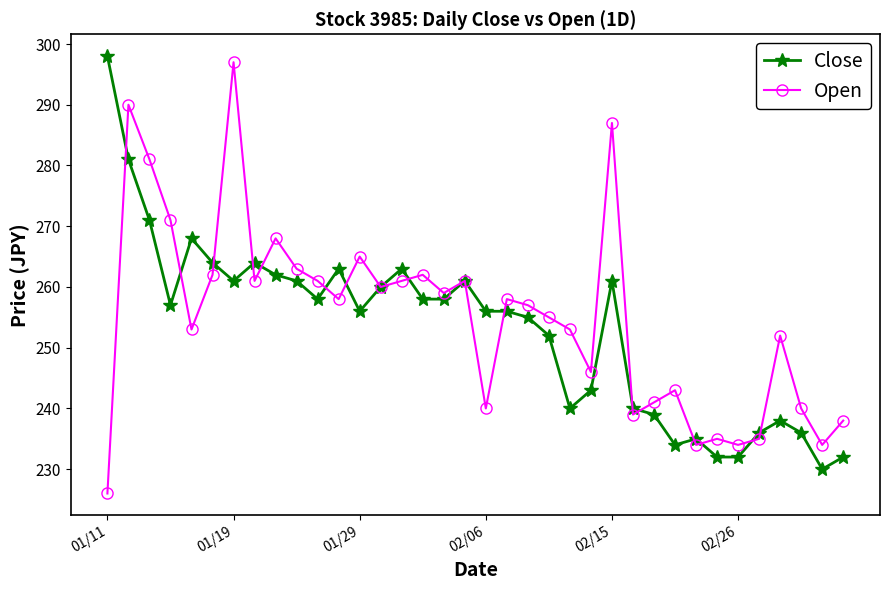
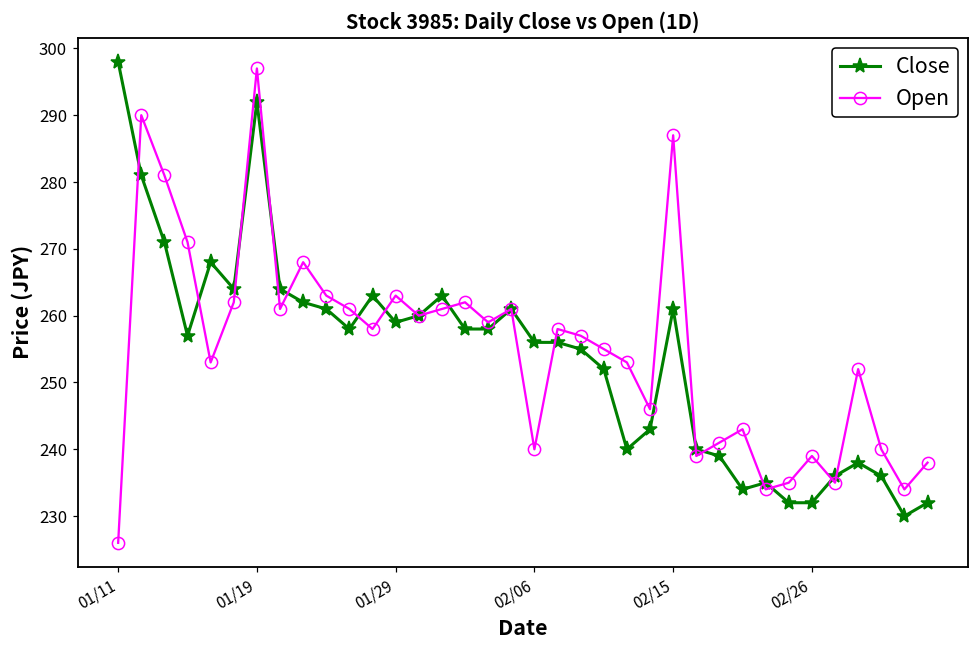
Close, 01/19: 261 -> 292
Close, 01/29: 256 -> 259
Open, 01/29: 265 -> 263
Open, 02/26: 234 -> 239
